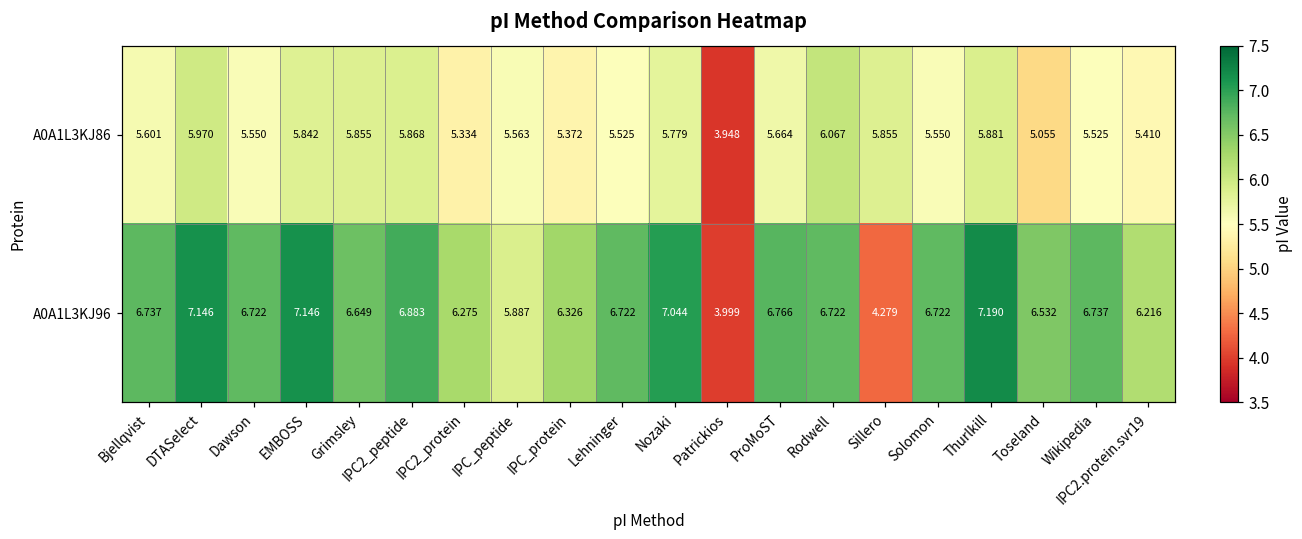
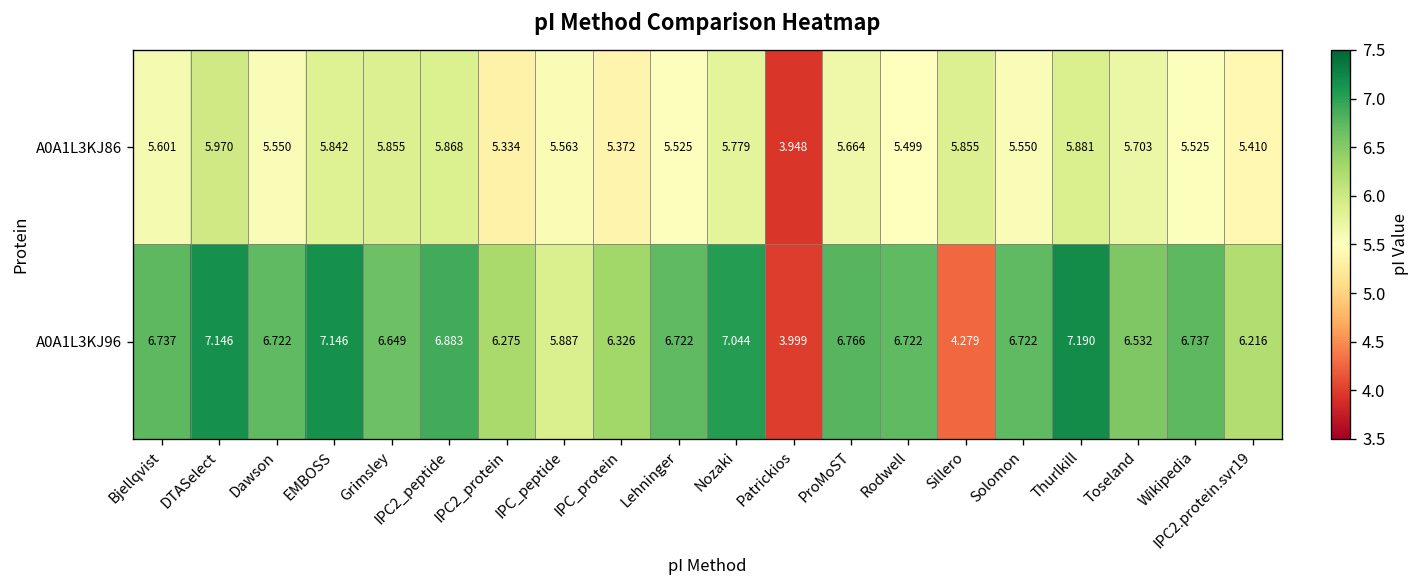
A0A1L3KJ86, Rodwell: 6.067 -> 5.499
A0A1L3KJ86, Toseland: 5.055 -> 5.703
